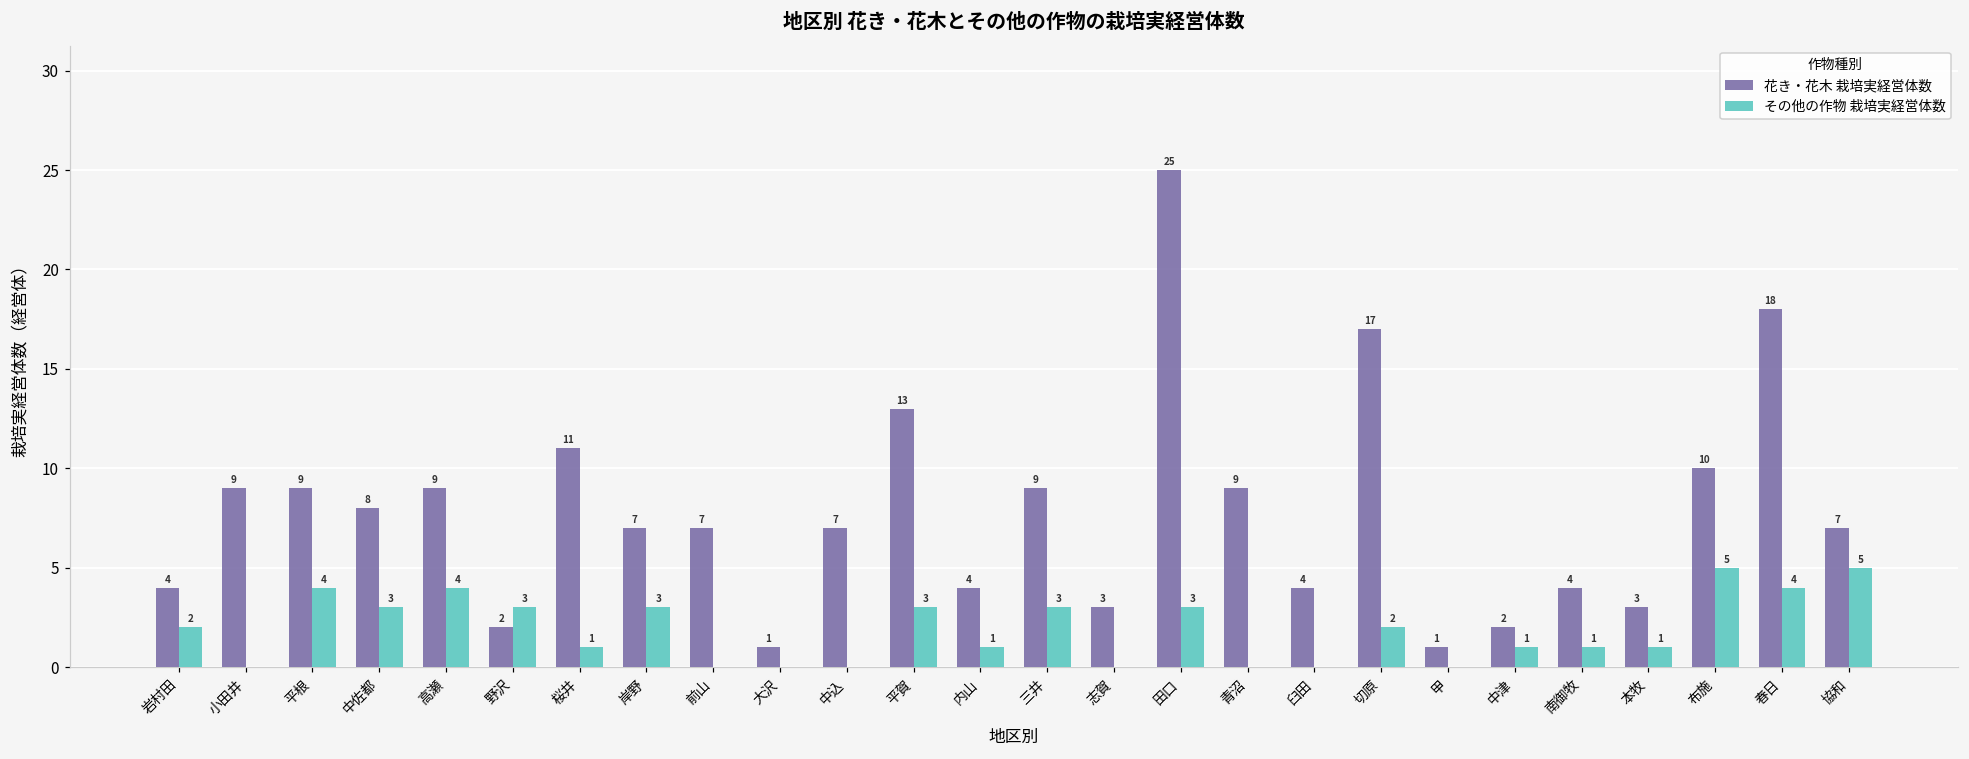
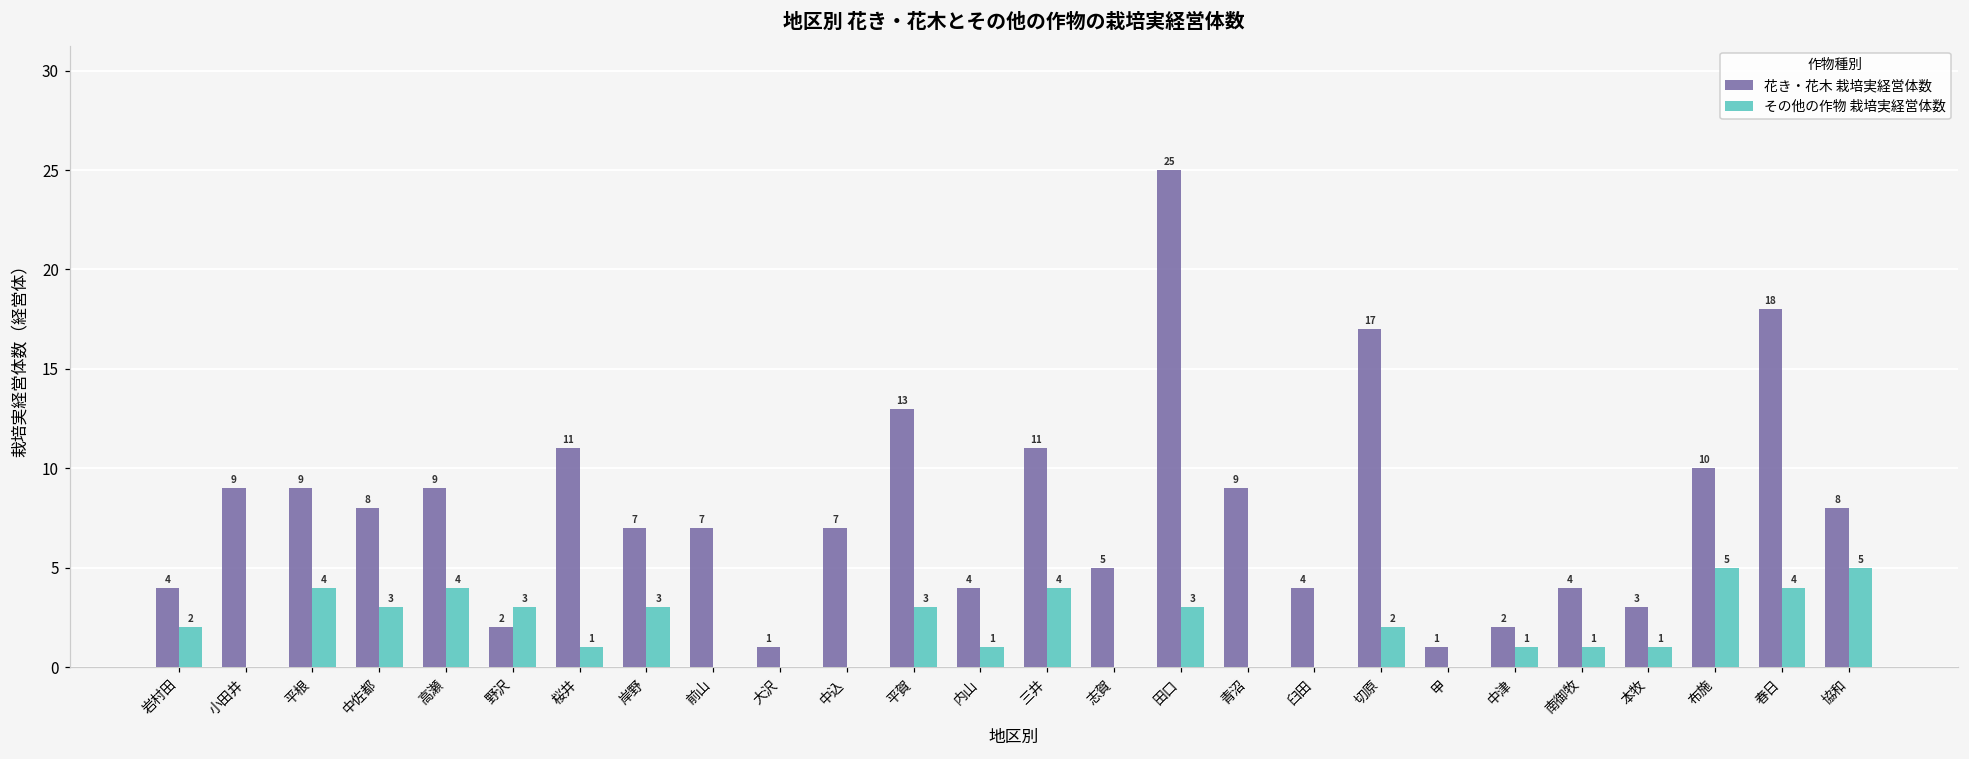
花き・花木 栽培実経営体数, 三井: 9 -> 11
その他の作物 栽培実経営体数, 三井: 3 -> 4
花き・花木 栽培実経営体数, 志賀: 3 -> 5
花き・花木 栽培実経営体数, 協和: 7 -> 8
